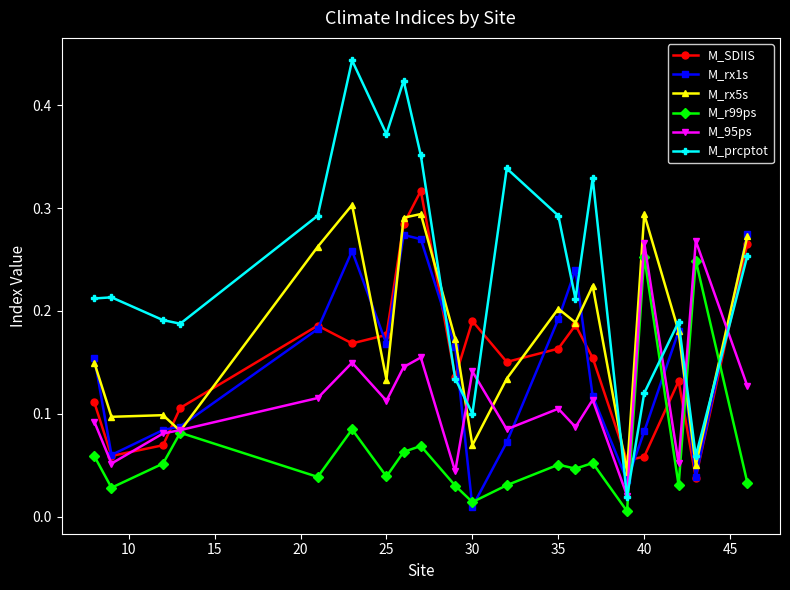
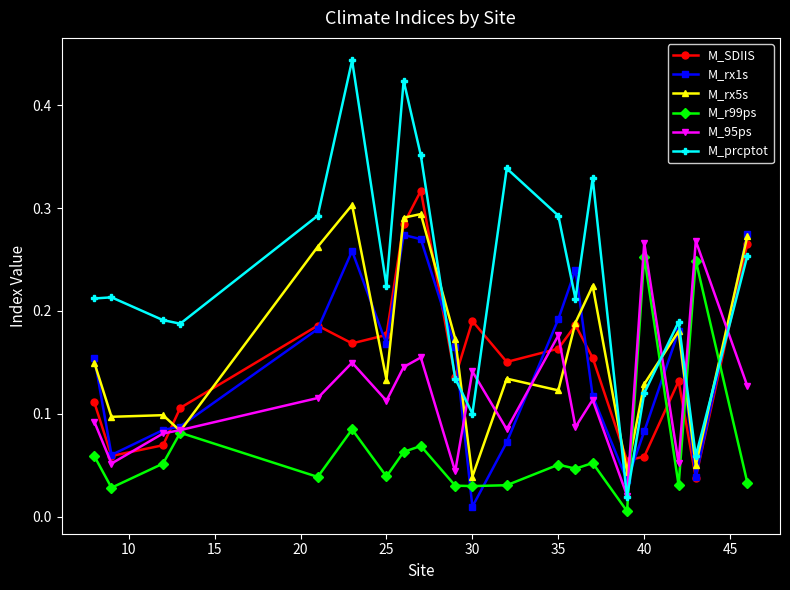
M_prcptot, 25: 0.372 -> 0.224
M_rx5s, 30: 0.069 -> 0.039
M_r99ps, 30: 0.014 -> 0.030
M_rx5s, 35: 0.202 -> 0.123
M_95ps, 35: 0.105 -> 0.176
M_rx5s, 40: 0.294 -> 0.129
